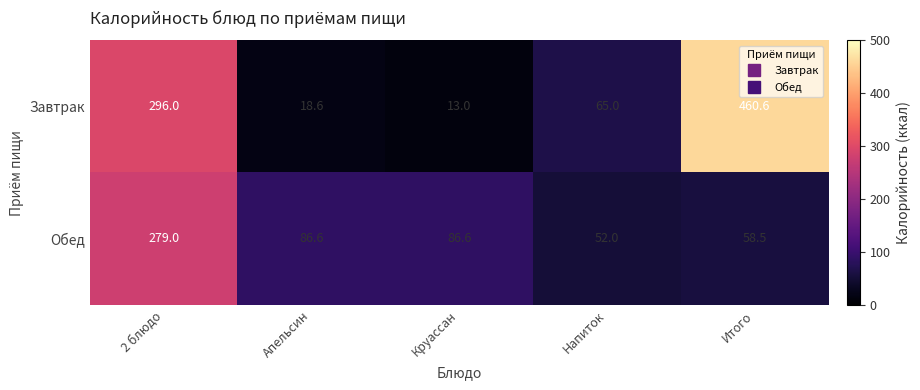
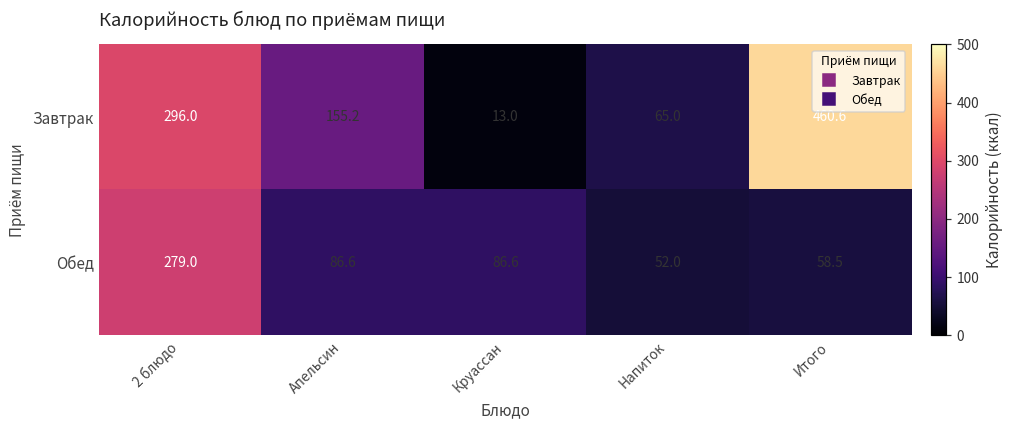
Завтрак, Апельсин: 18.6 -> 155.2
